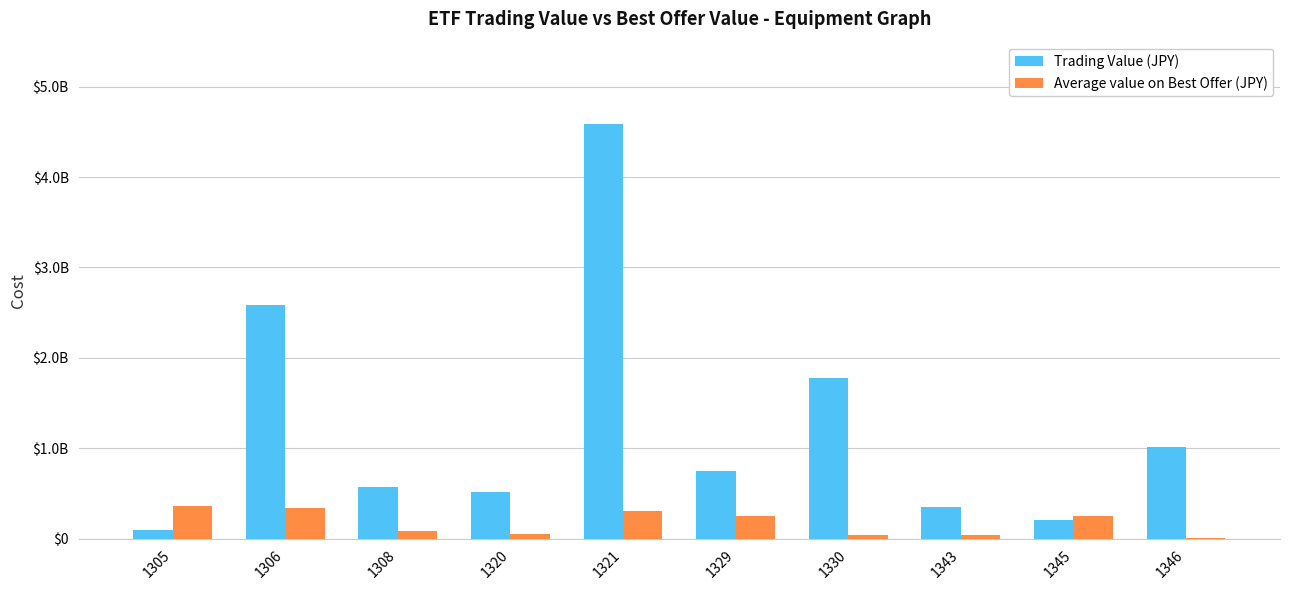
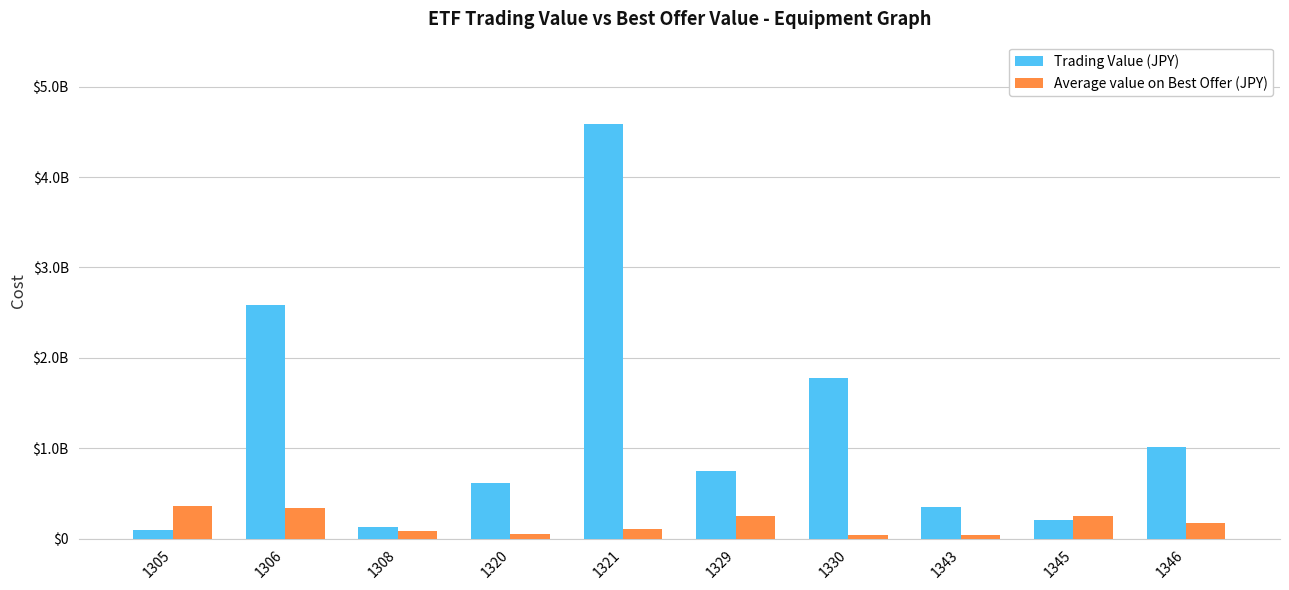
Trading Value (JPY), 1308: $600000000 -> $100000000
Trading Value (JPY), 1320: $500000000 -> $600000000
Average value on Best Offer (JPY), 1321: $300000000 -> $100000000
Average value on Best Offer (JPY), 1346: $0 -> $200000000
